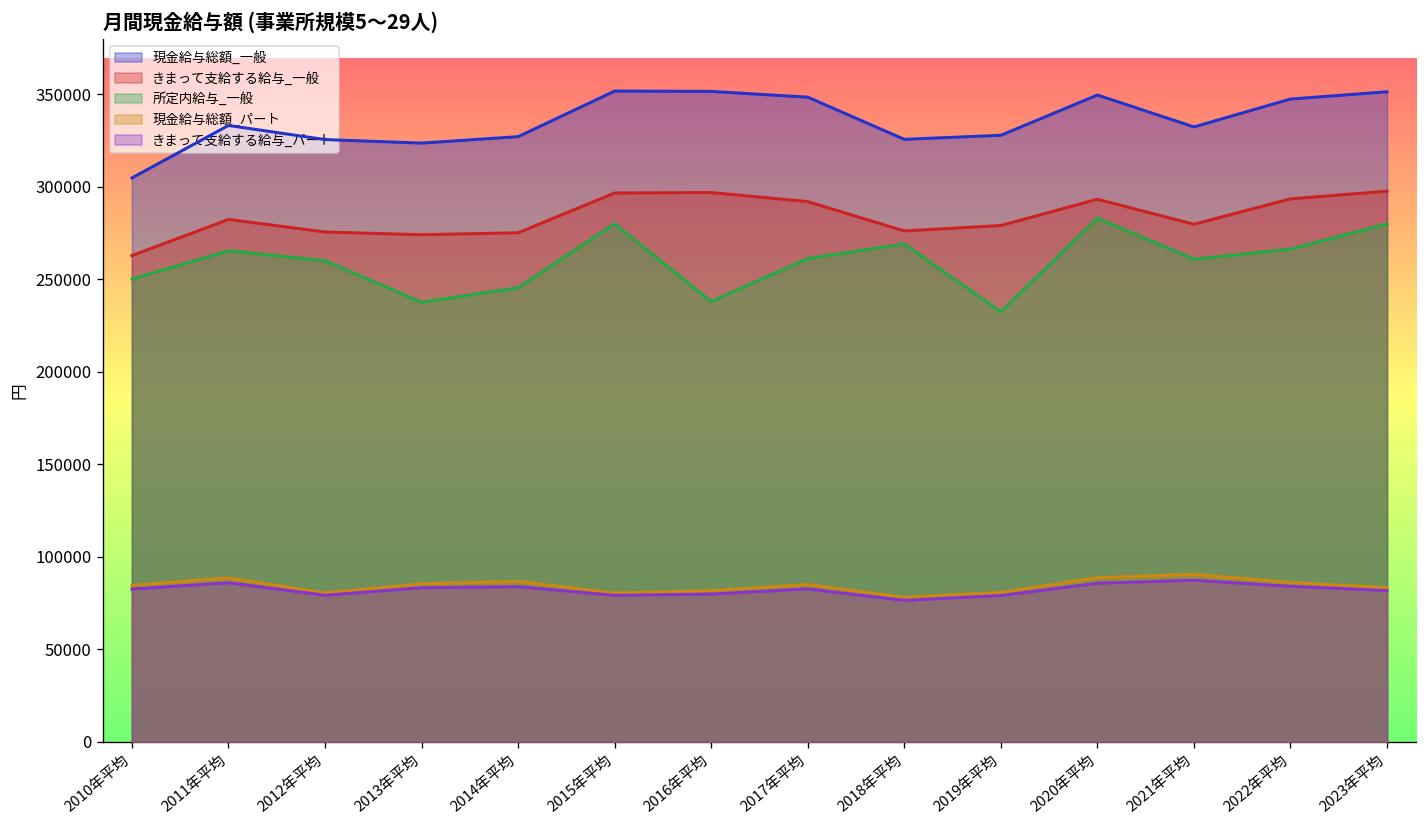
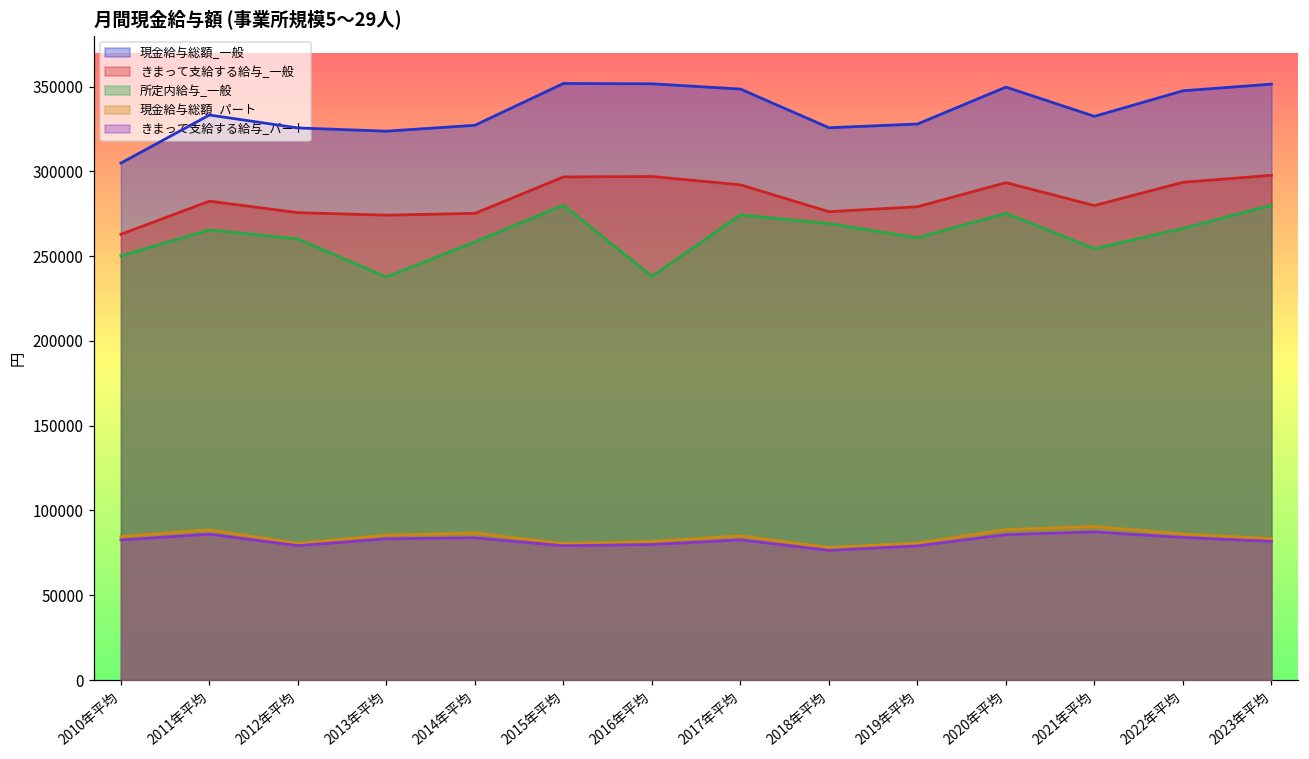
所定内給与_一般, 2014年平均: 245000 -> 258000
所定内給与_一般, 2017年平均: 261000 -> 274000
所定内給与_一般, 2019年平均: 232000 -> 261000
所定内給与_一般, 2020年平均: 283000 -> 275000
所定内給与_一般, 2021年平均: 261000 -> 254000
